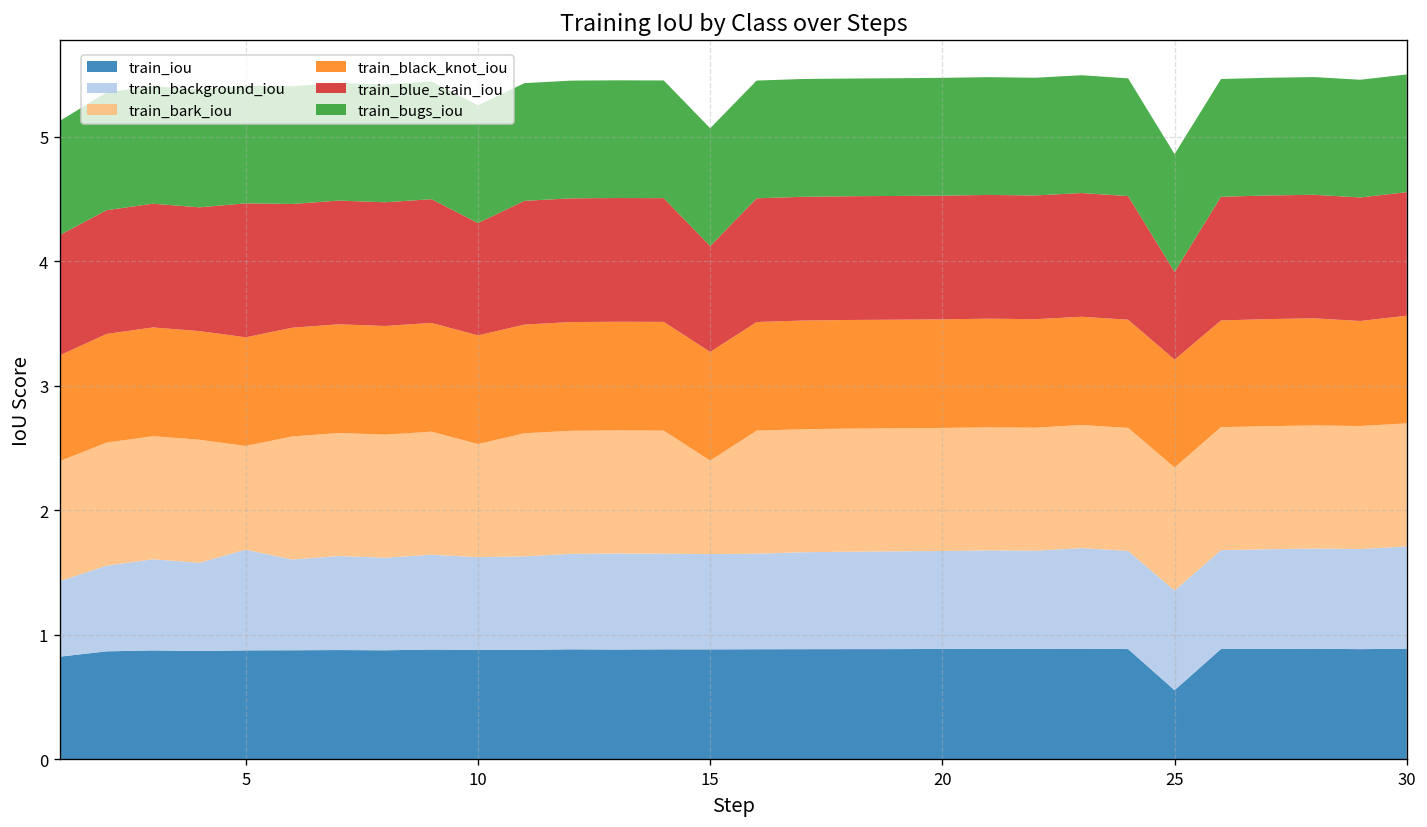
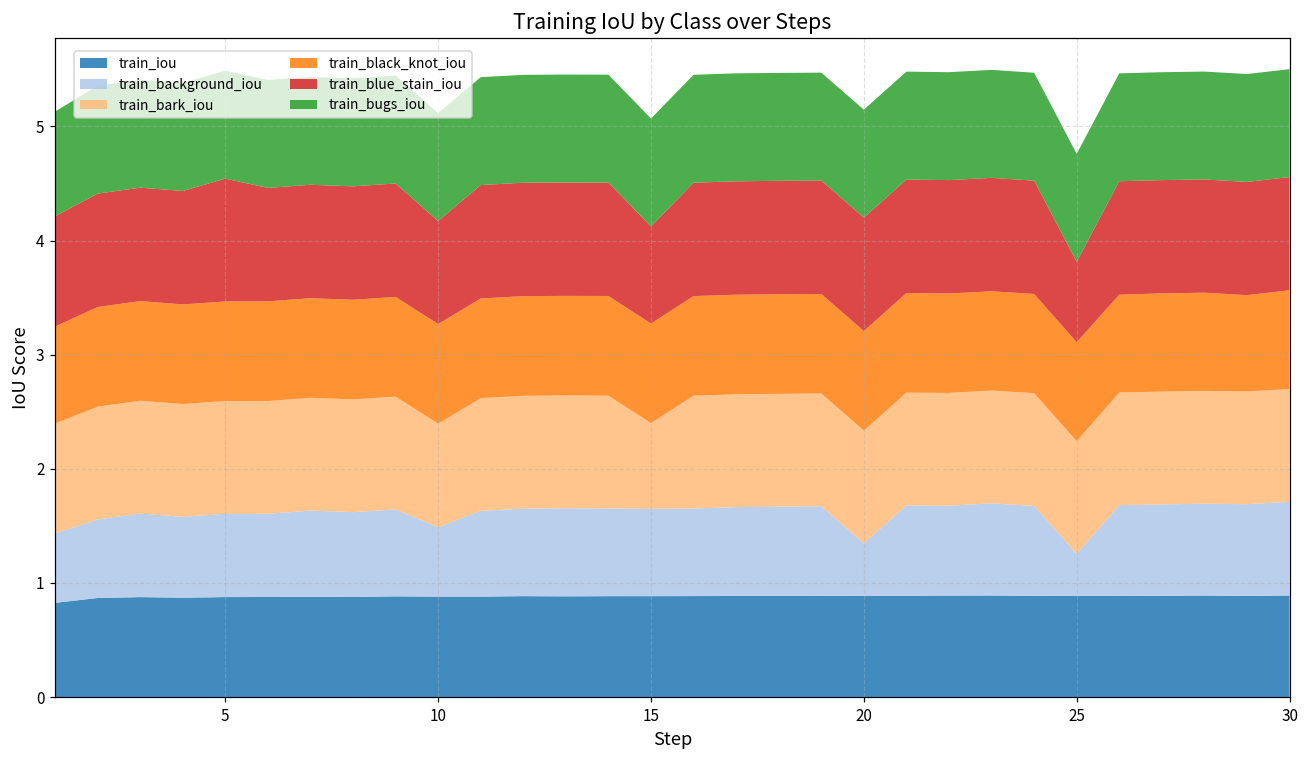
train_background_iou, 5: 0.81 -> 0.73
train_bark_iou, 5: 0.83 -> 0.99
train_background_iou, 10: 0.74 -> 0.61
train_background_iou, 20: 0.79 -> 0.46
train_iou, 25: 0.56 -> 0.89
train_background_iou, 25: 0.80 -> 0.37
